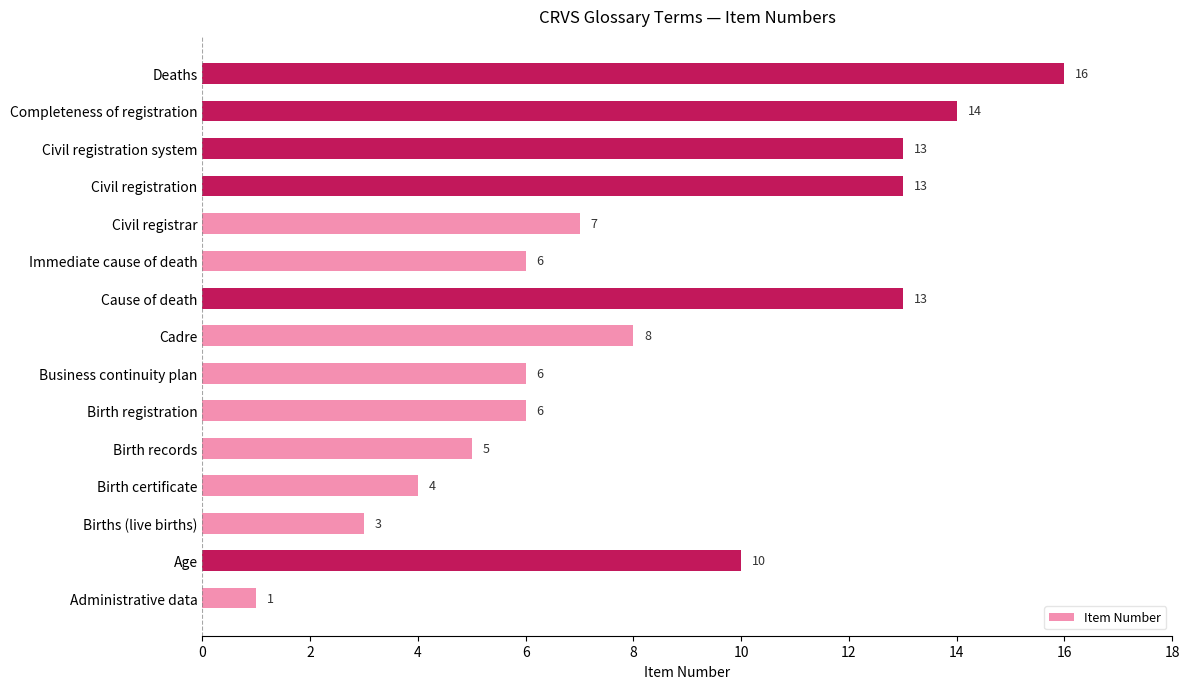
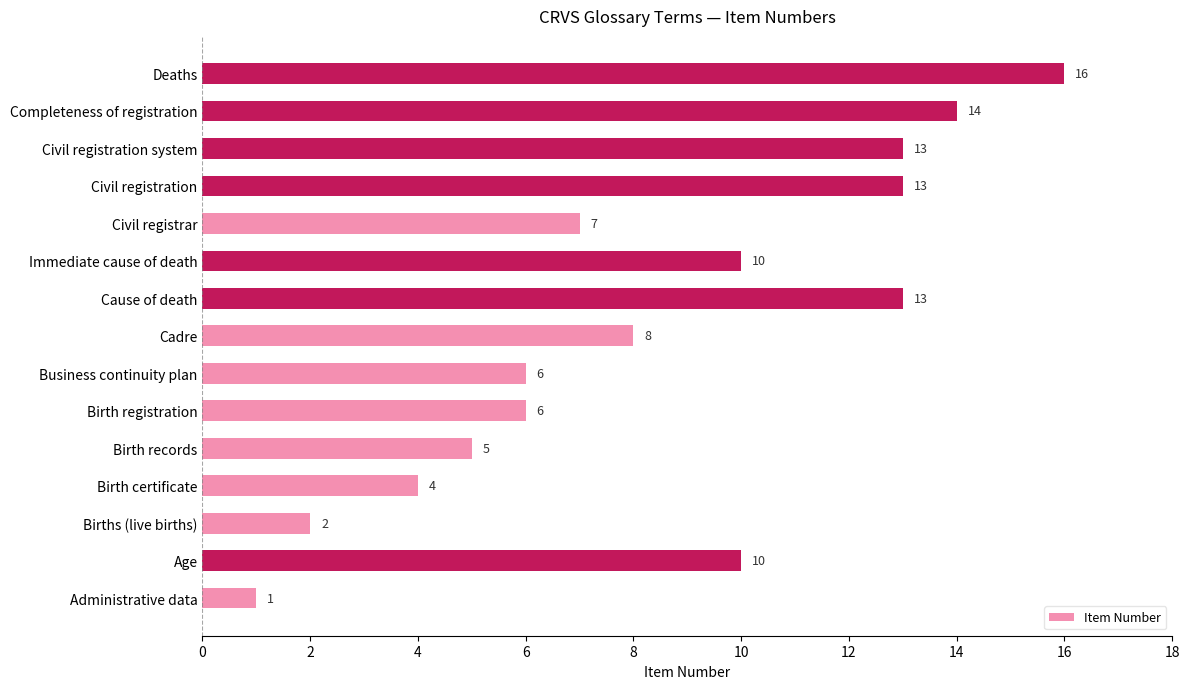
Immediate cause of death: 6 -> 10
Births (live births): 3 -> 2
